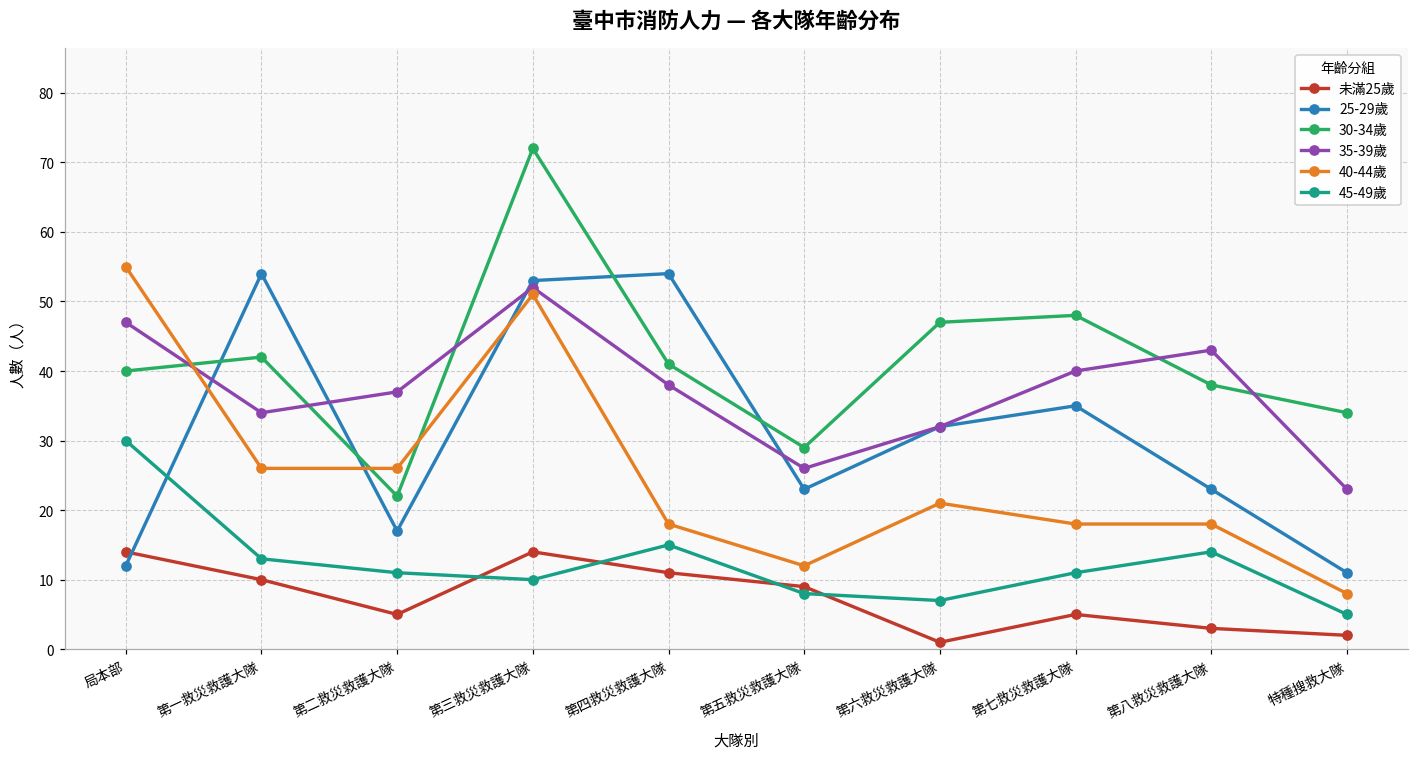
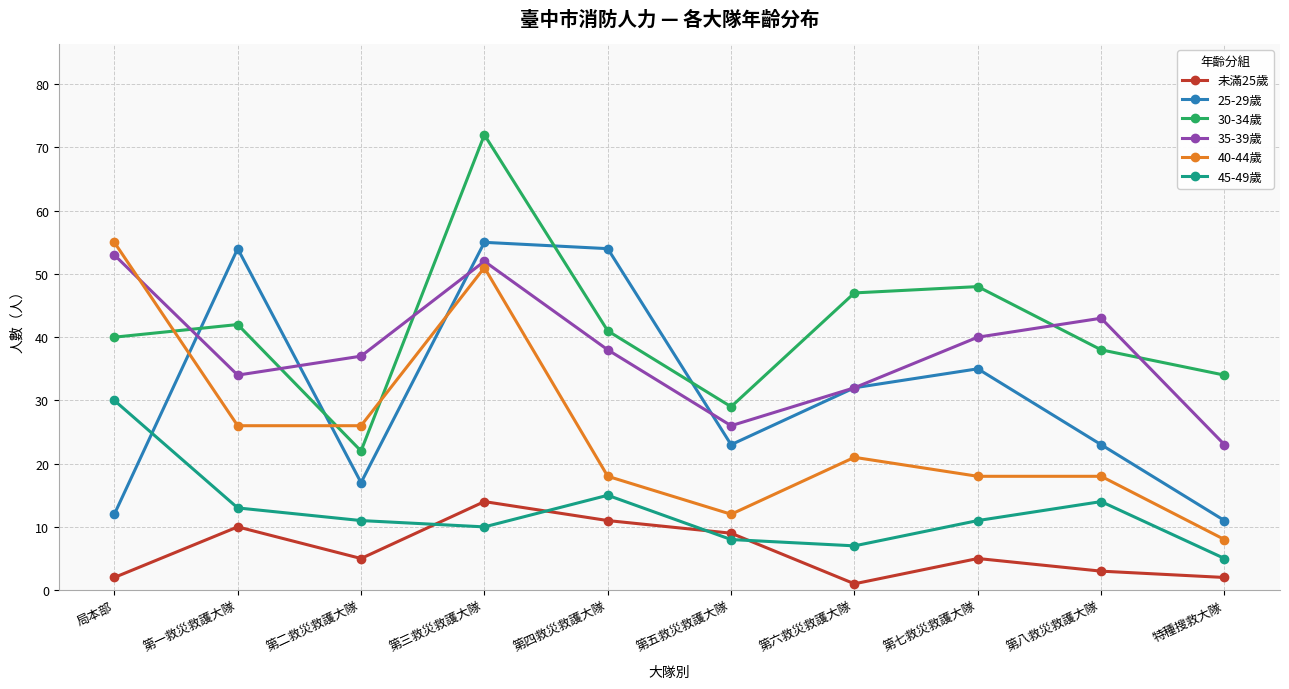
未滿25歲, 局本部: 14 -> 2
35-39歲, 局本部: 47 -> 53
25-29歲, 第三救災救護大隊: 53 -> 55
